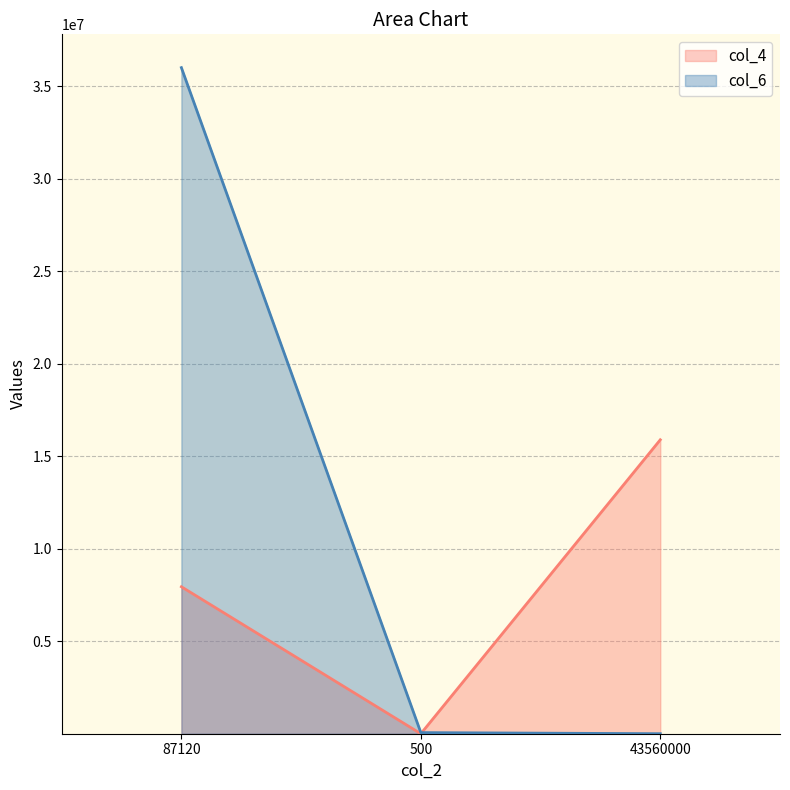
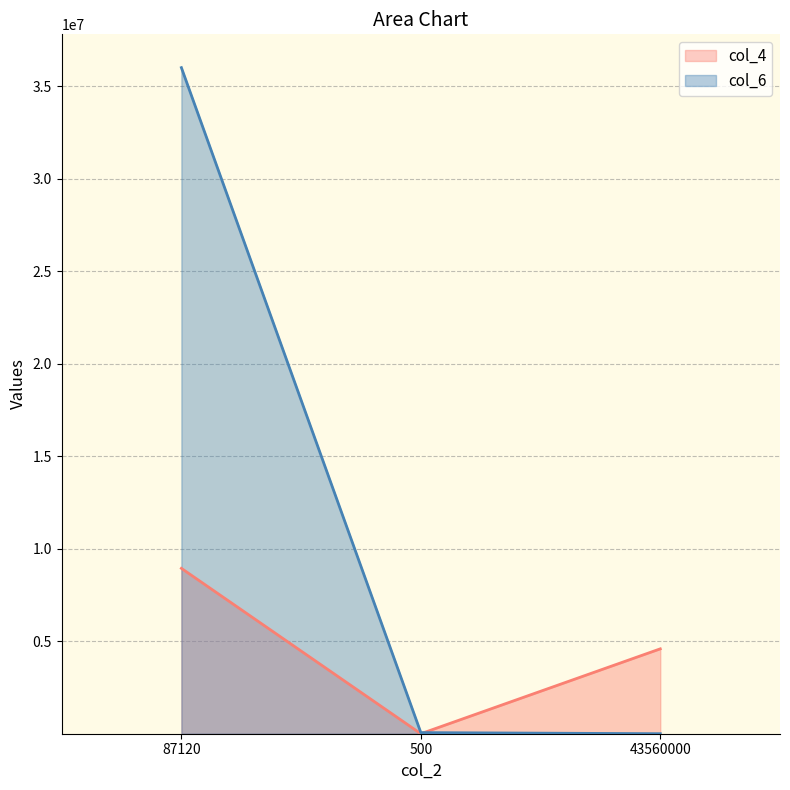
col_4, 87120: 7900000 -> 8900000
col_4, 43560000: 15900000 -> 4600000
